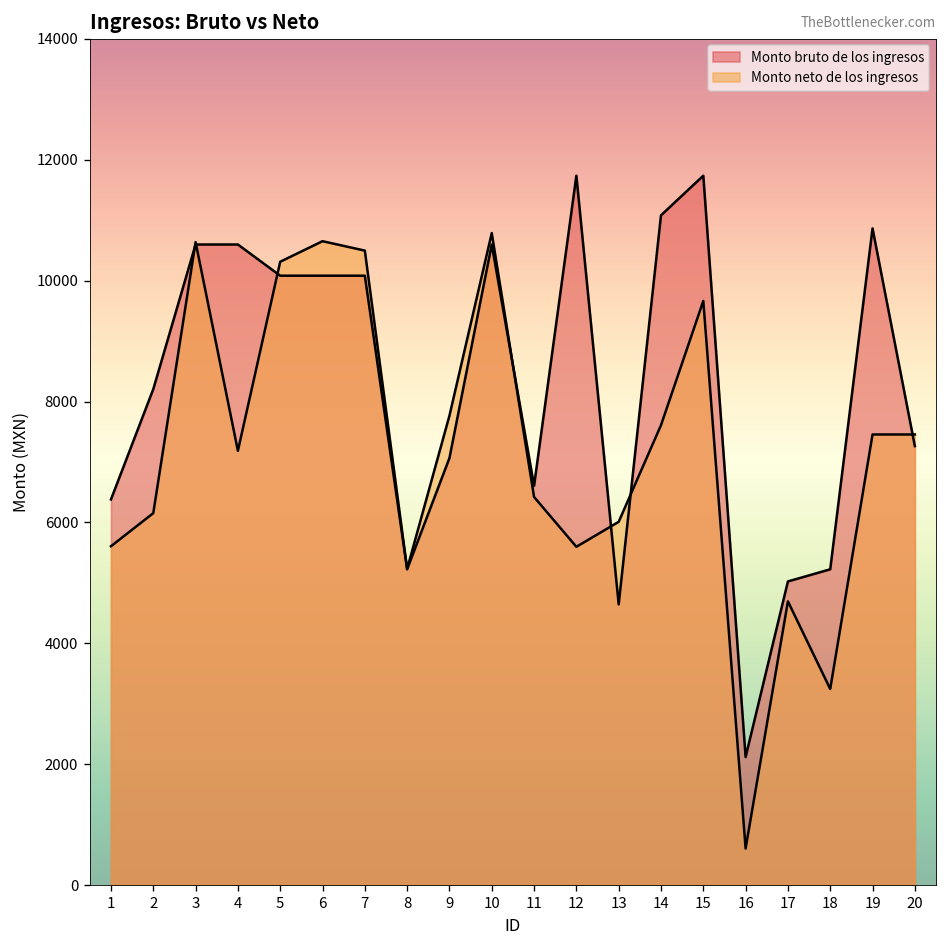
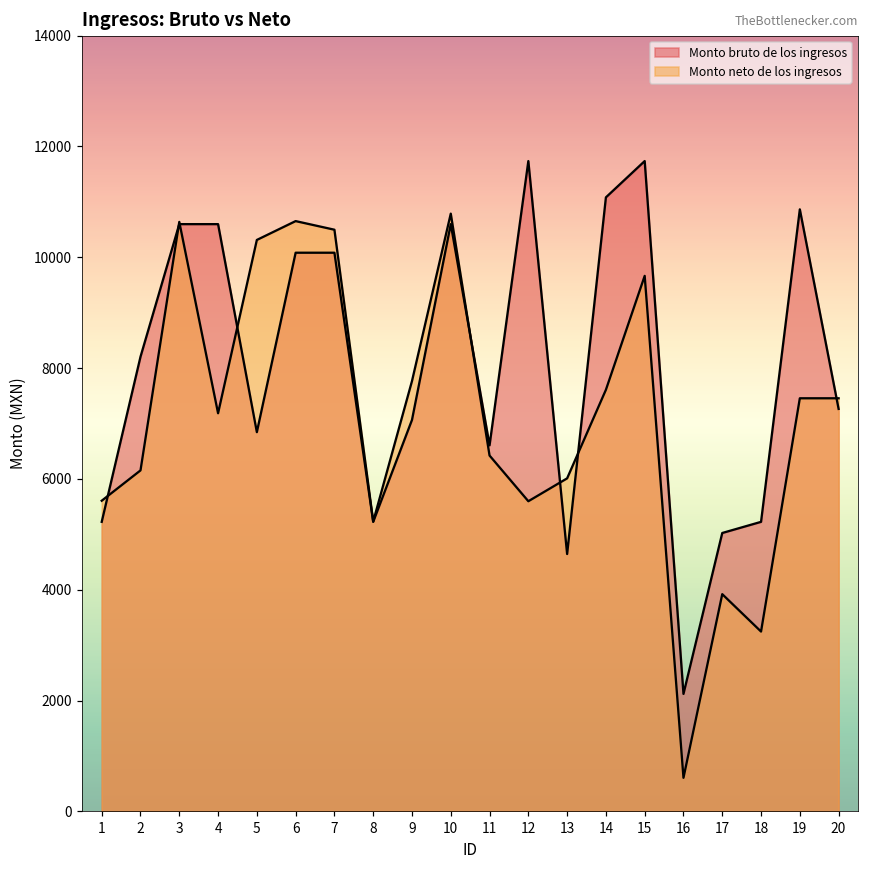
Monto bruto de los ingresos, 1: 6400 -> 5200
Monto bruto de los ingresos, 5: 10100 -> 6800
Monto neto de los ingresos, 17: 4700 -> 3900
